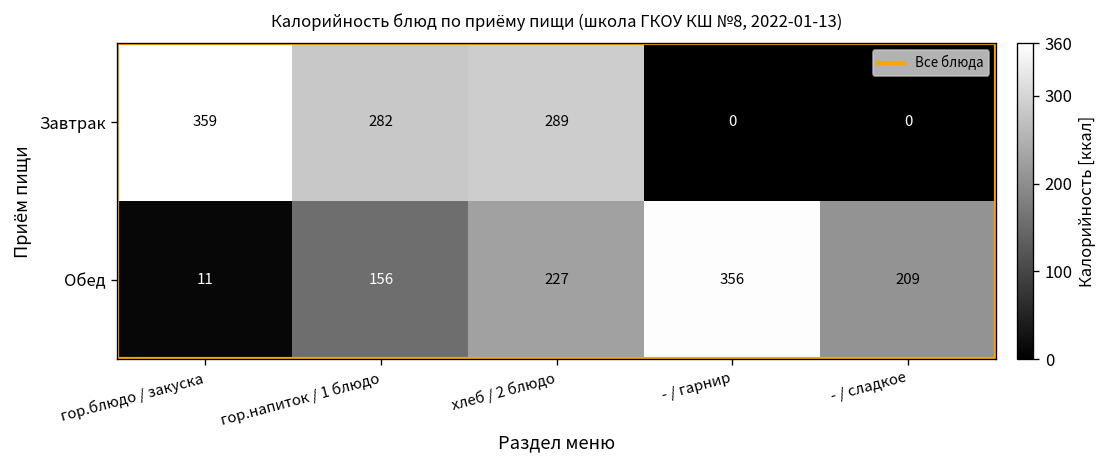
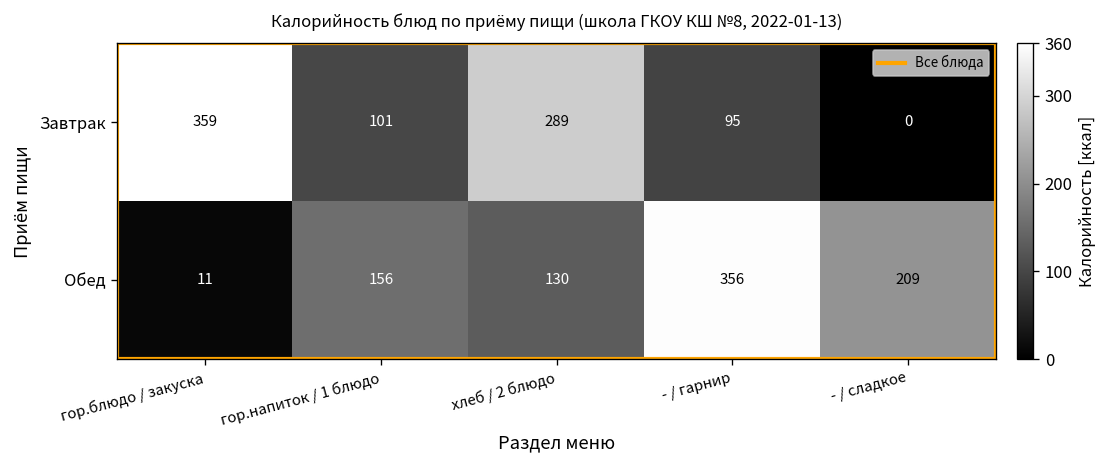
Завтрак, гор.напиток / 1 блюдо: 282 -> 101
Завтрак, - / гарнир: 0 -> 95
Обед, хлеб / 2 блюдо: 227 -> 130
